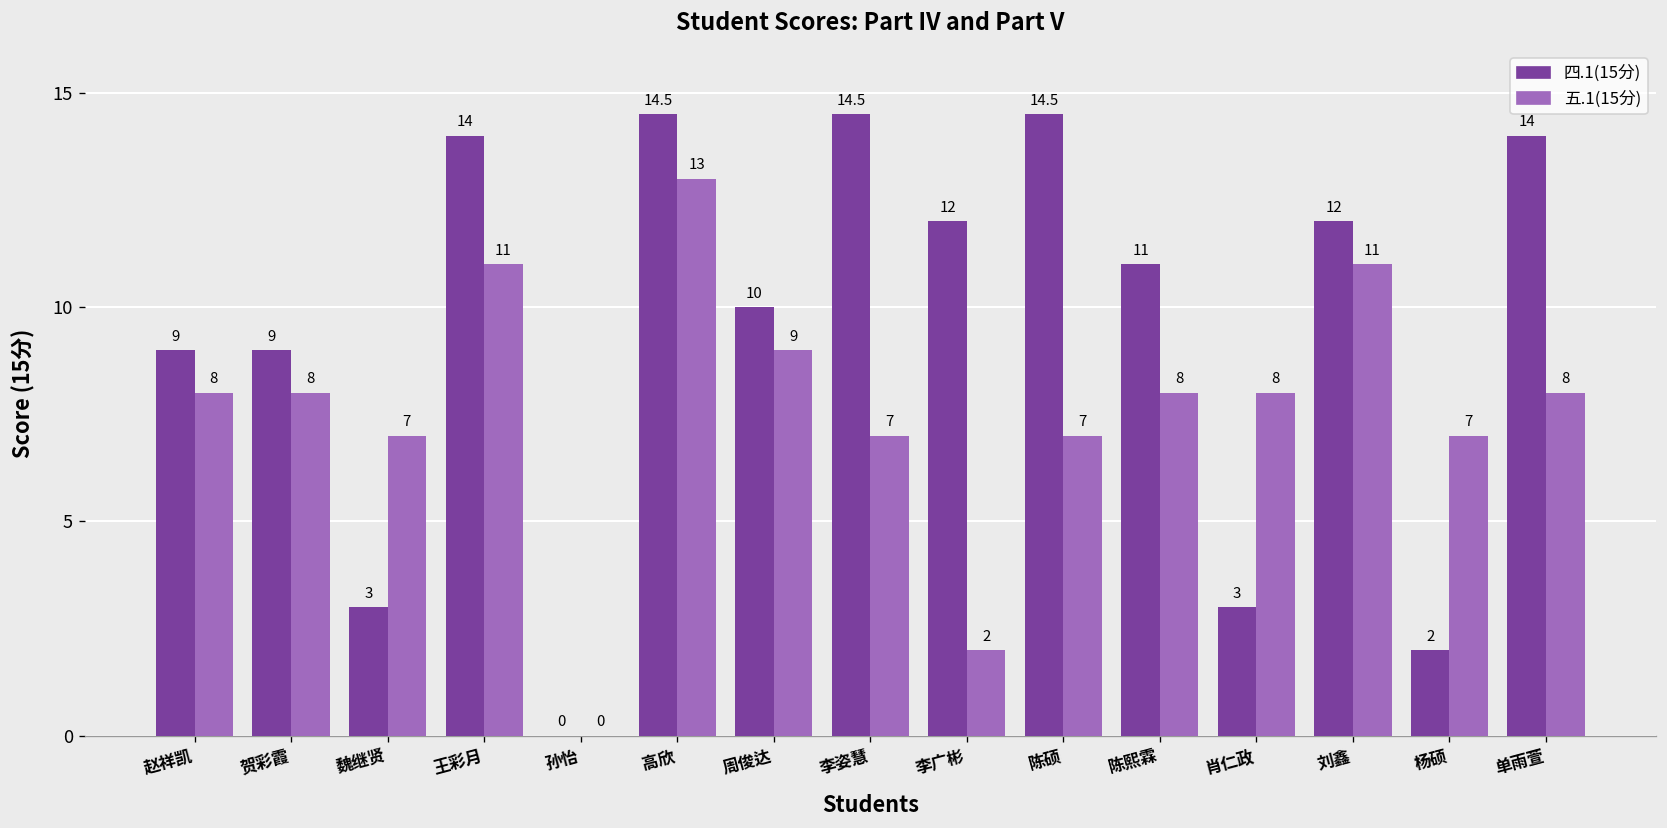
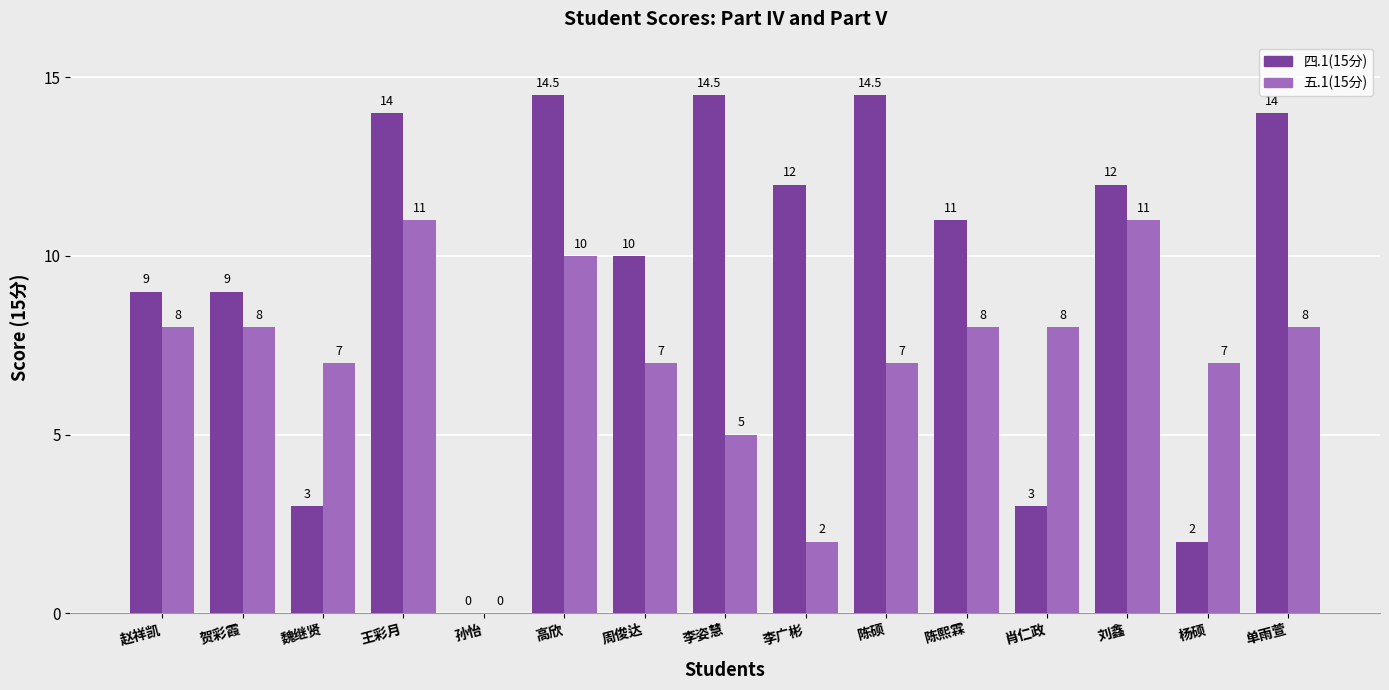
五.1(15分), 高欣: 13 -> 10
五.1(15分), 周俊达: 9 -> 7
五.1(15分), 李姿慧: 7 -> 5
